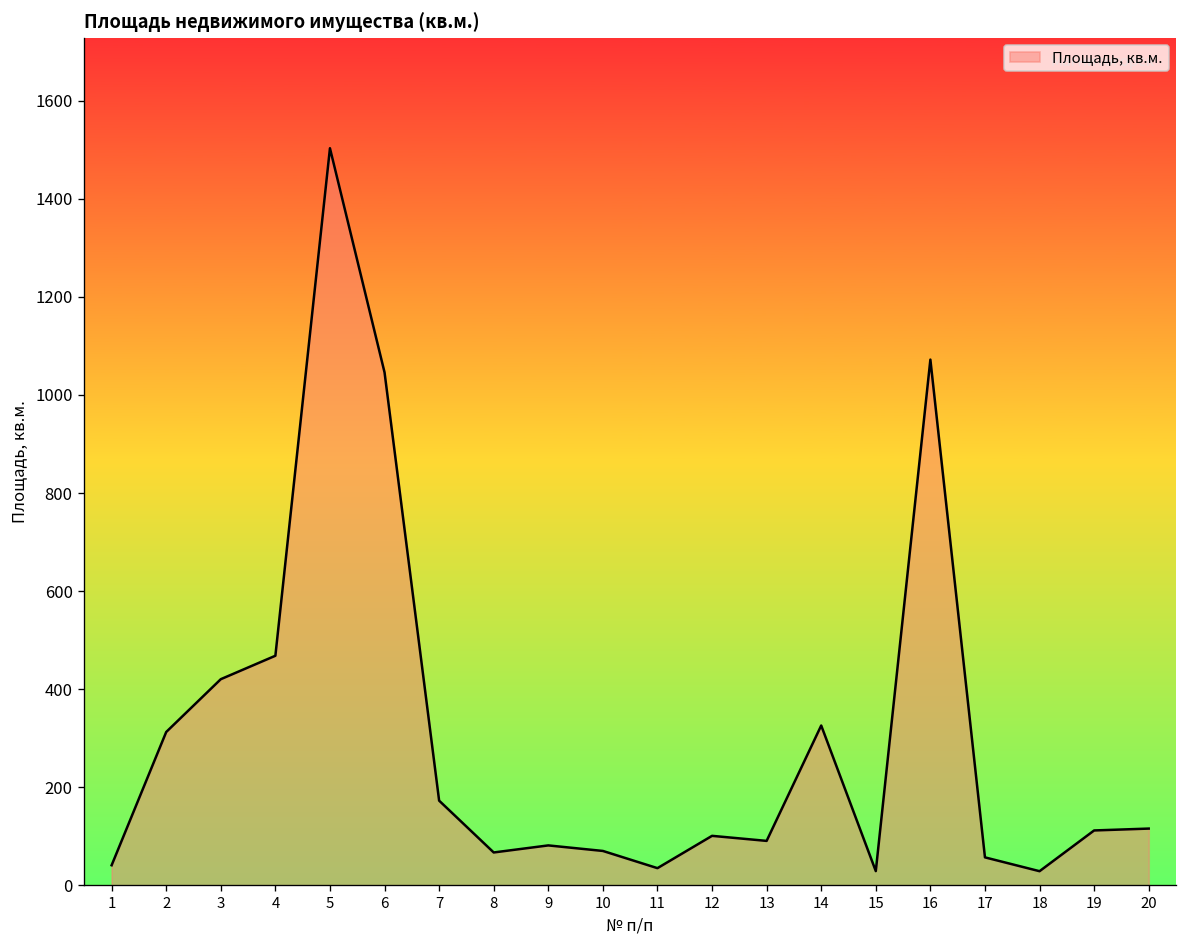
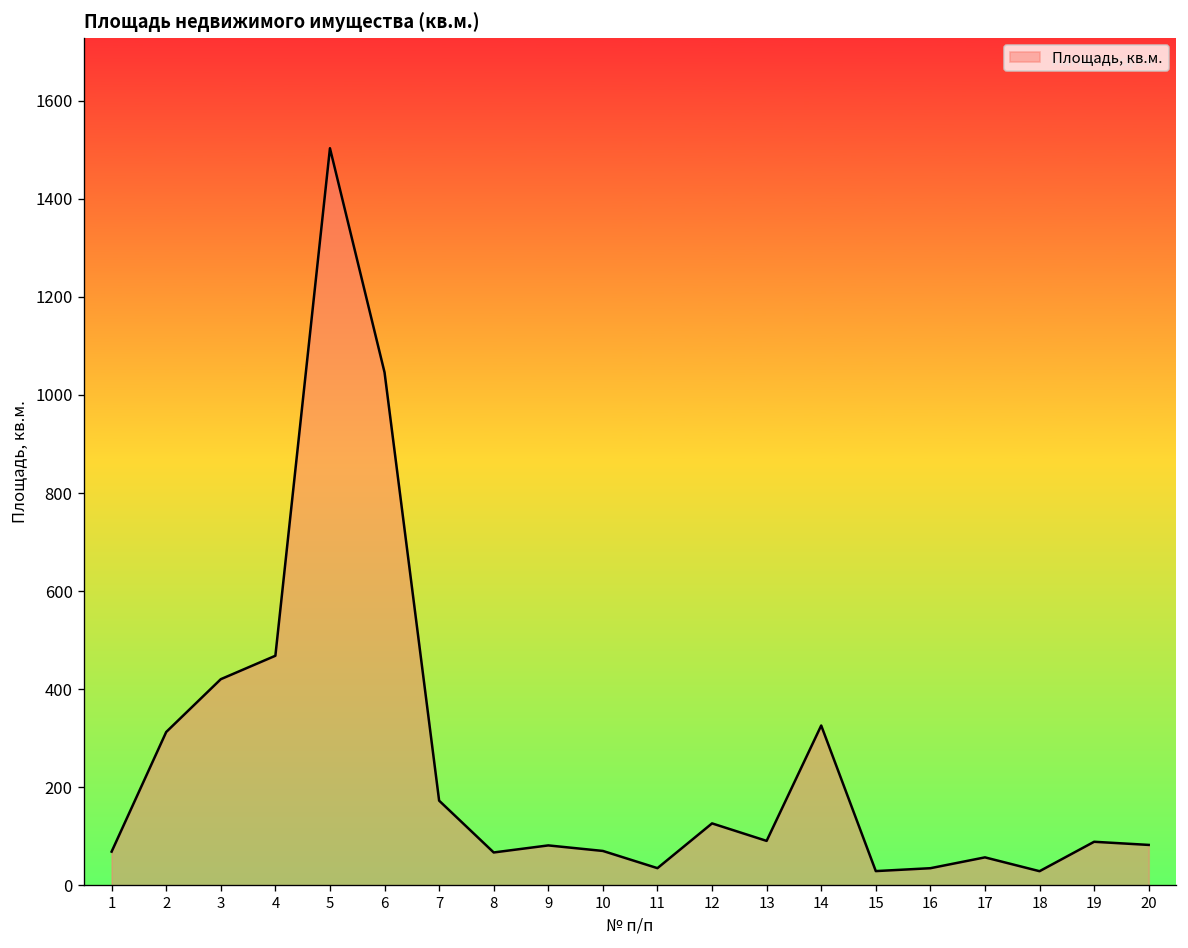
1: 40 -> 70
12: 100 -> 130
16: 1070 -> 30
19: 110 -> 90
20: 120 -> 80
